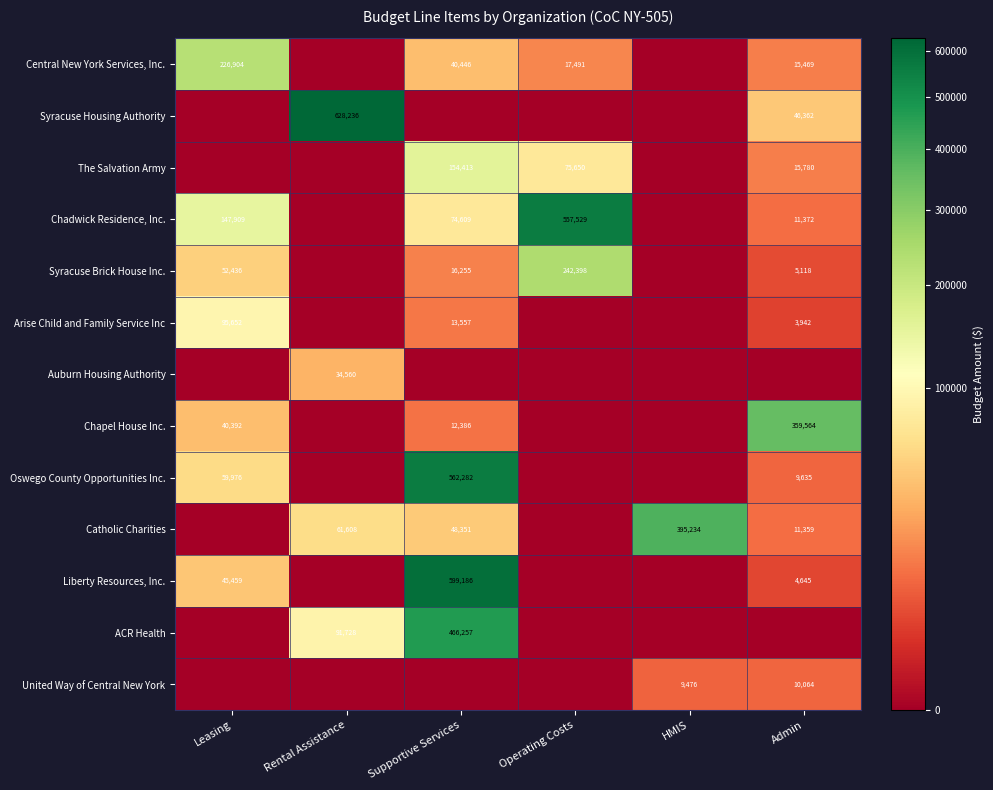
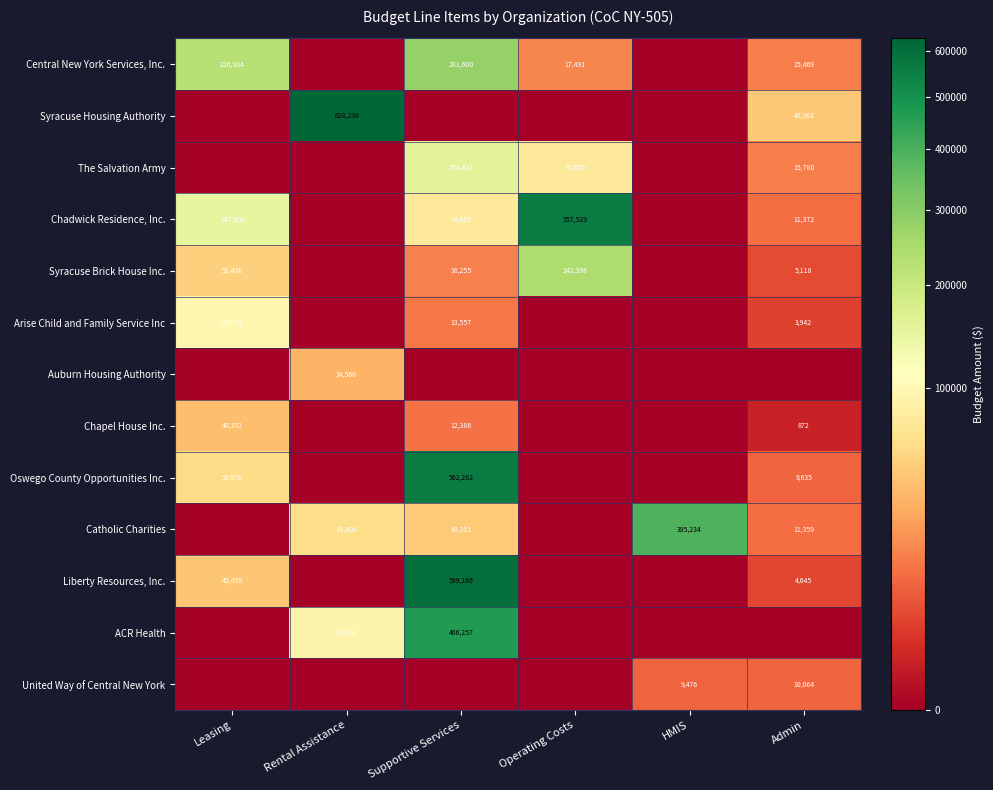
Central New York Services, Inc., Supportive Services: 40,446 -> 281,600
Chapel House Inc., Admin: 359,564 -> 872
